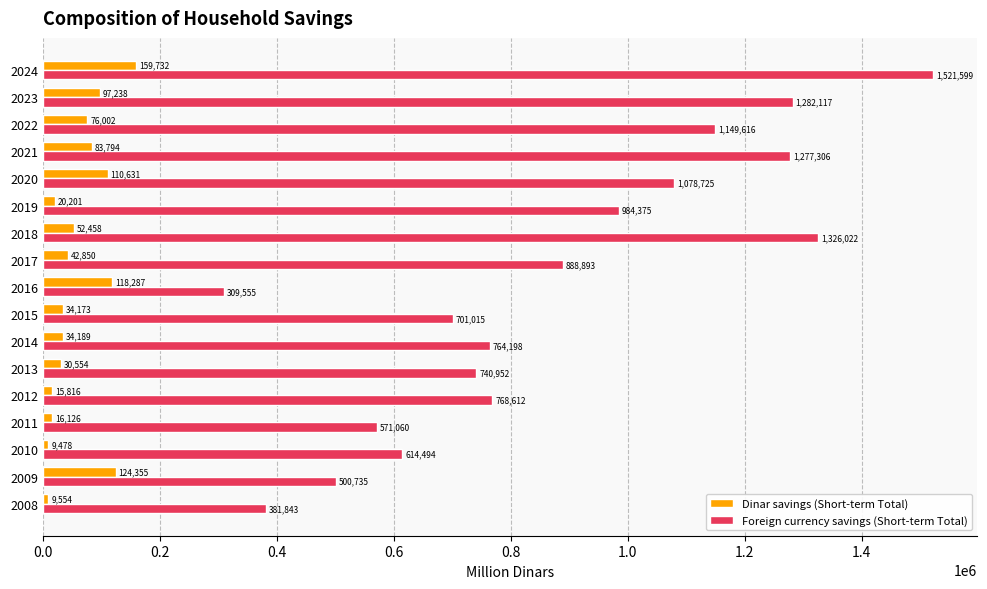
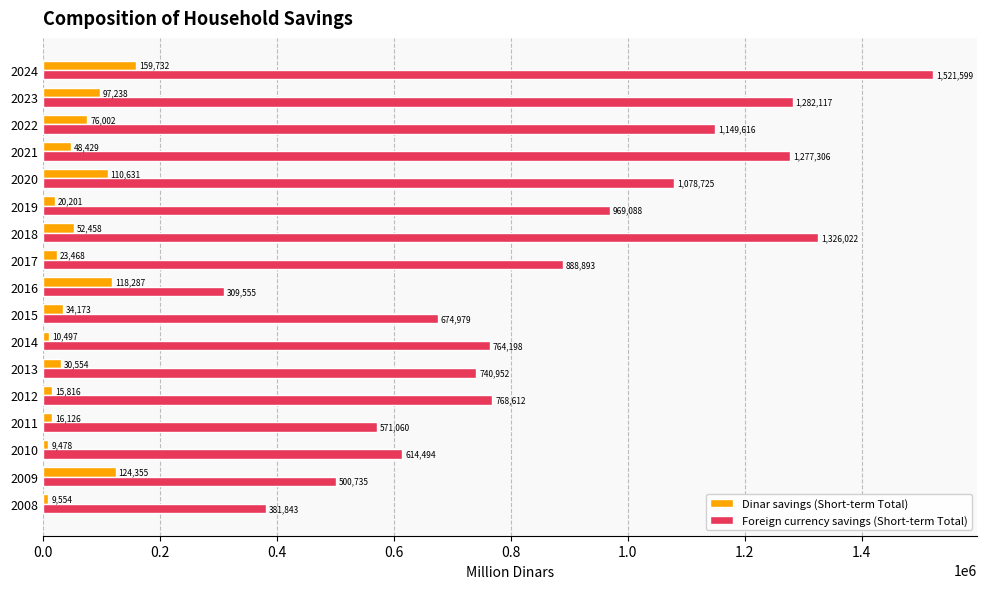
Dinar savings (Short-term Total), 2021: 83,794 -> 48,429
Foreign currency savings (Short-term Total), 2019: 984,375 -> 969,088
Dinar savings (Short-term Total), 2017: 42,850 -> 23,468
Foreign currency savings (Short-term Total), 2015: 701,015 -> 674,979
Dinar savings (Short-term Total), 2014: 34,189 -> 10,497
